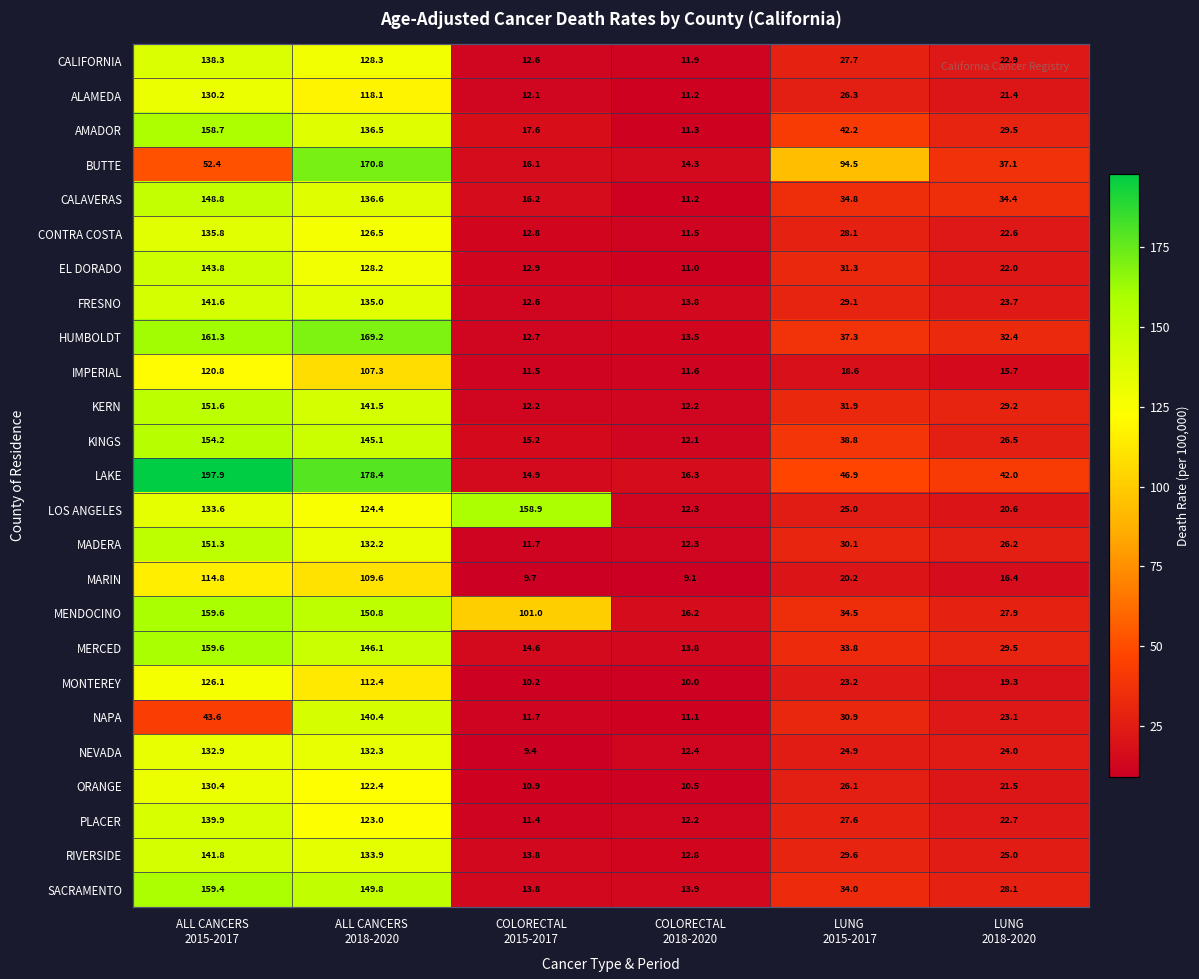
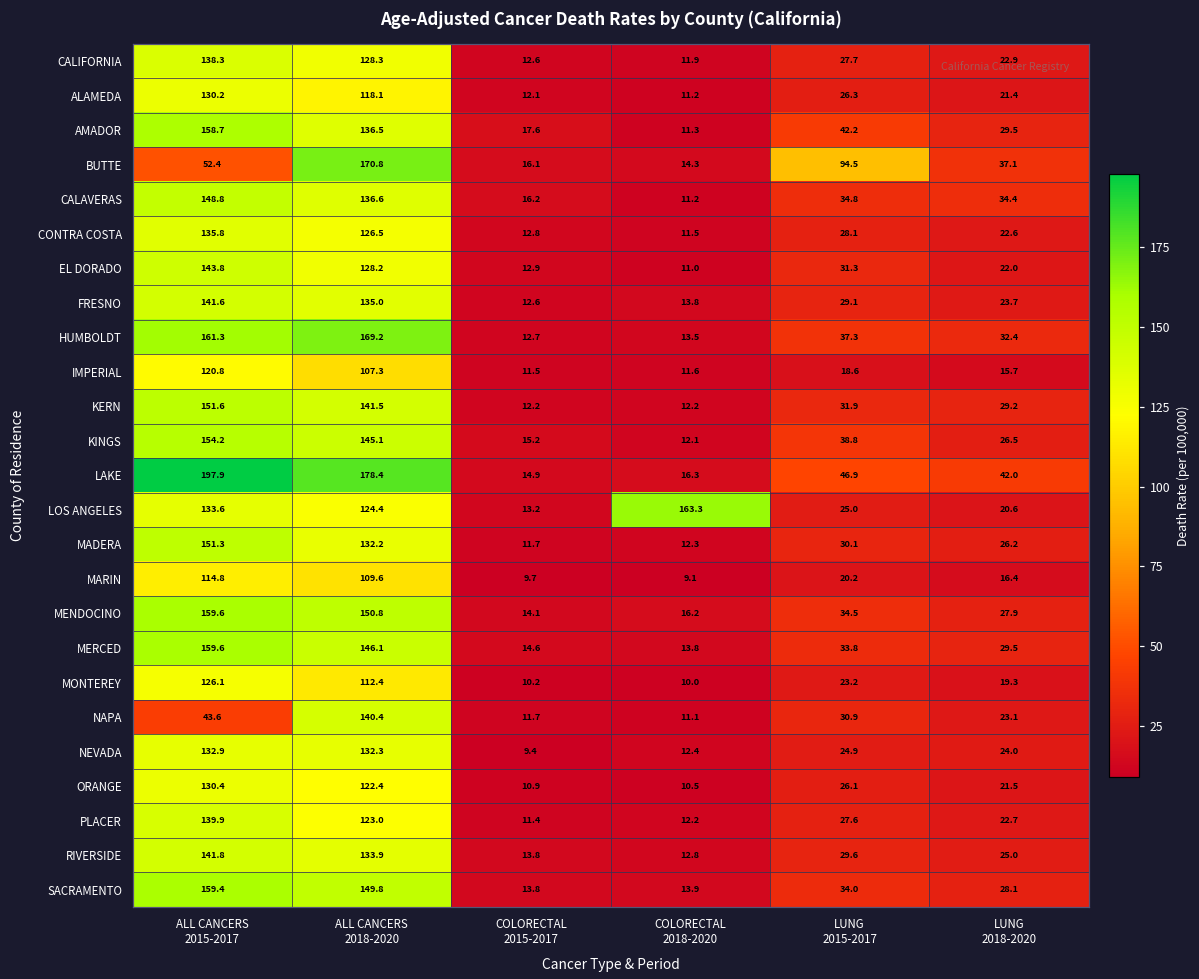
LOS ANGELES, COLORECTAL 2015-2017: 158.9 -> 13.2
LOS ANGELES, COLORECTAL 2018-2020: 12.3 -> 163.3
MENDOCINO, COLORECTAL 2015-2017: 101.0 -> 14.1
